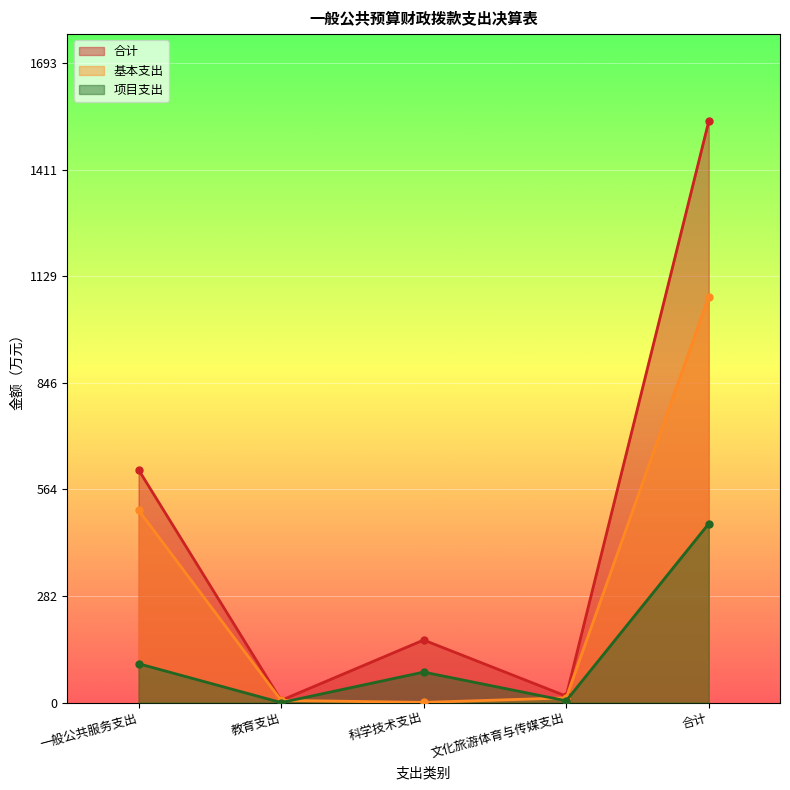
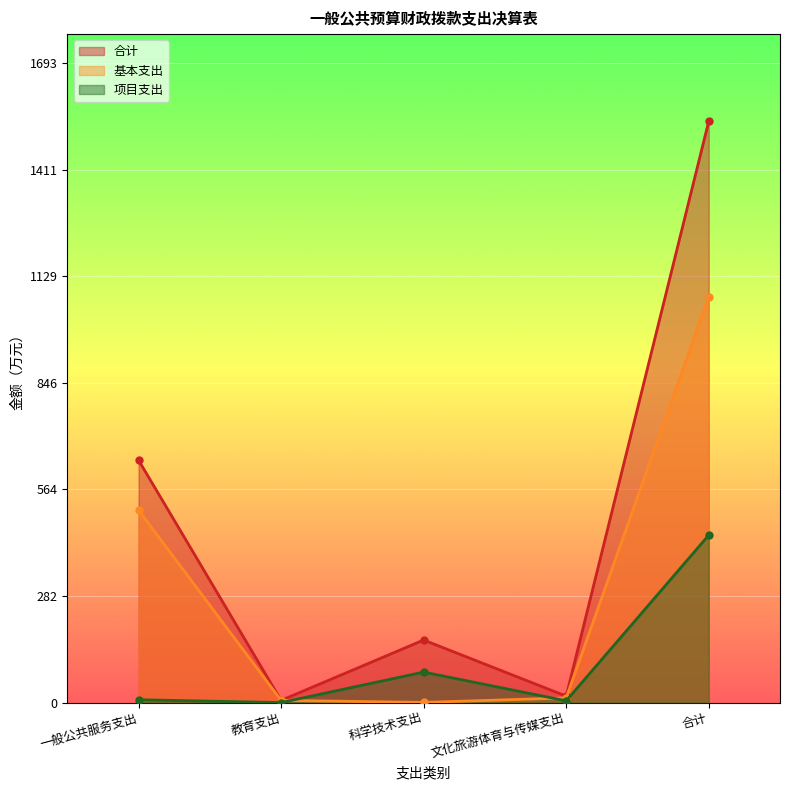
合计, 一般公共服务支出: 620 -> 640
项目支出, 一般公共服务支出: 100 -> 10
项目支出, 合计: 470 -> 440
